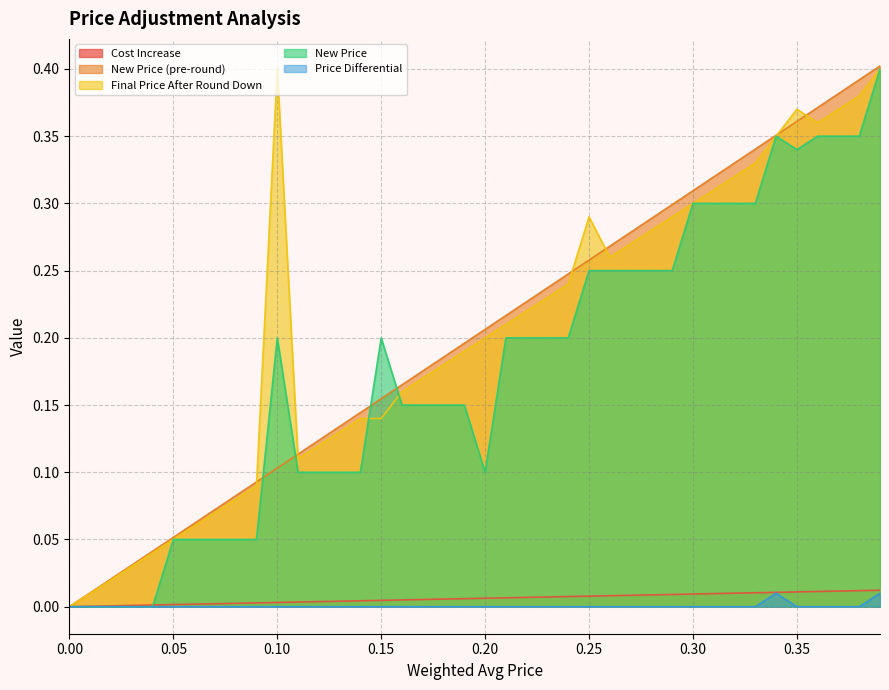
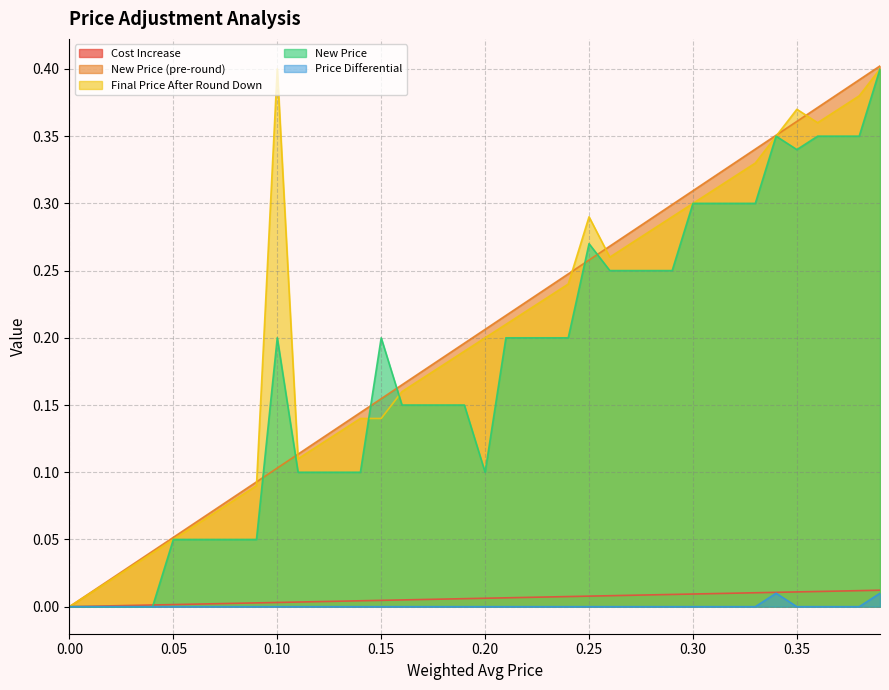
New Price, 0.25: 0.25 -> 0.27
